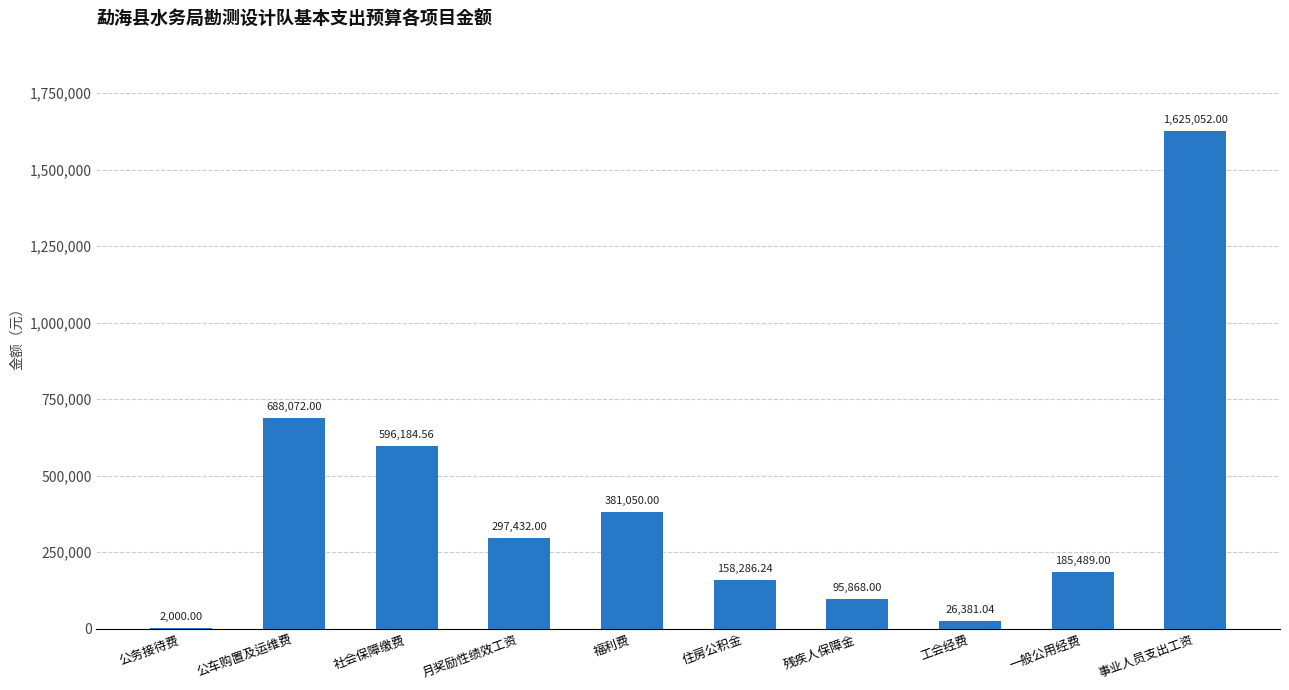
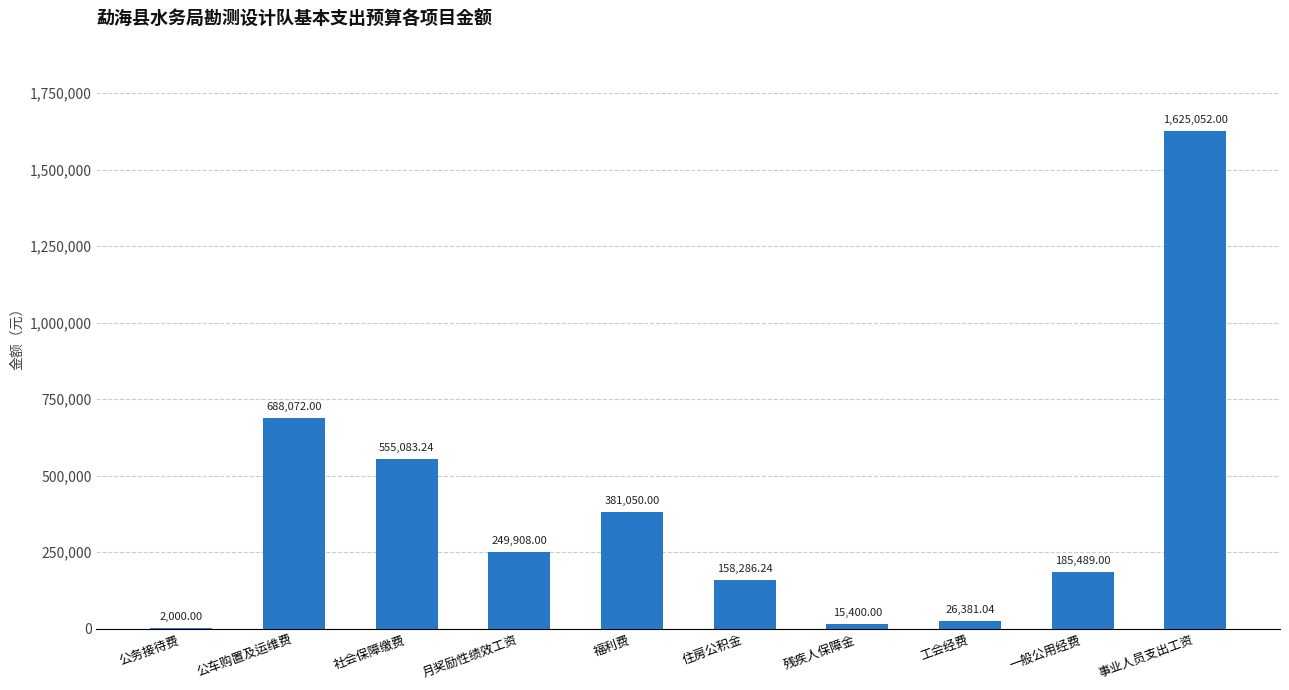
社会保障缴费: 596,184.56 -> 555,083.24
月奖励性绩效工资: 297,432.00 -> 249,908.00
残疾人保障金: 95,868.00 -> 15,400.00
